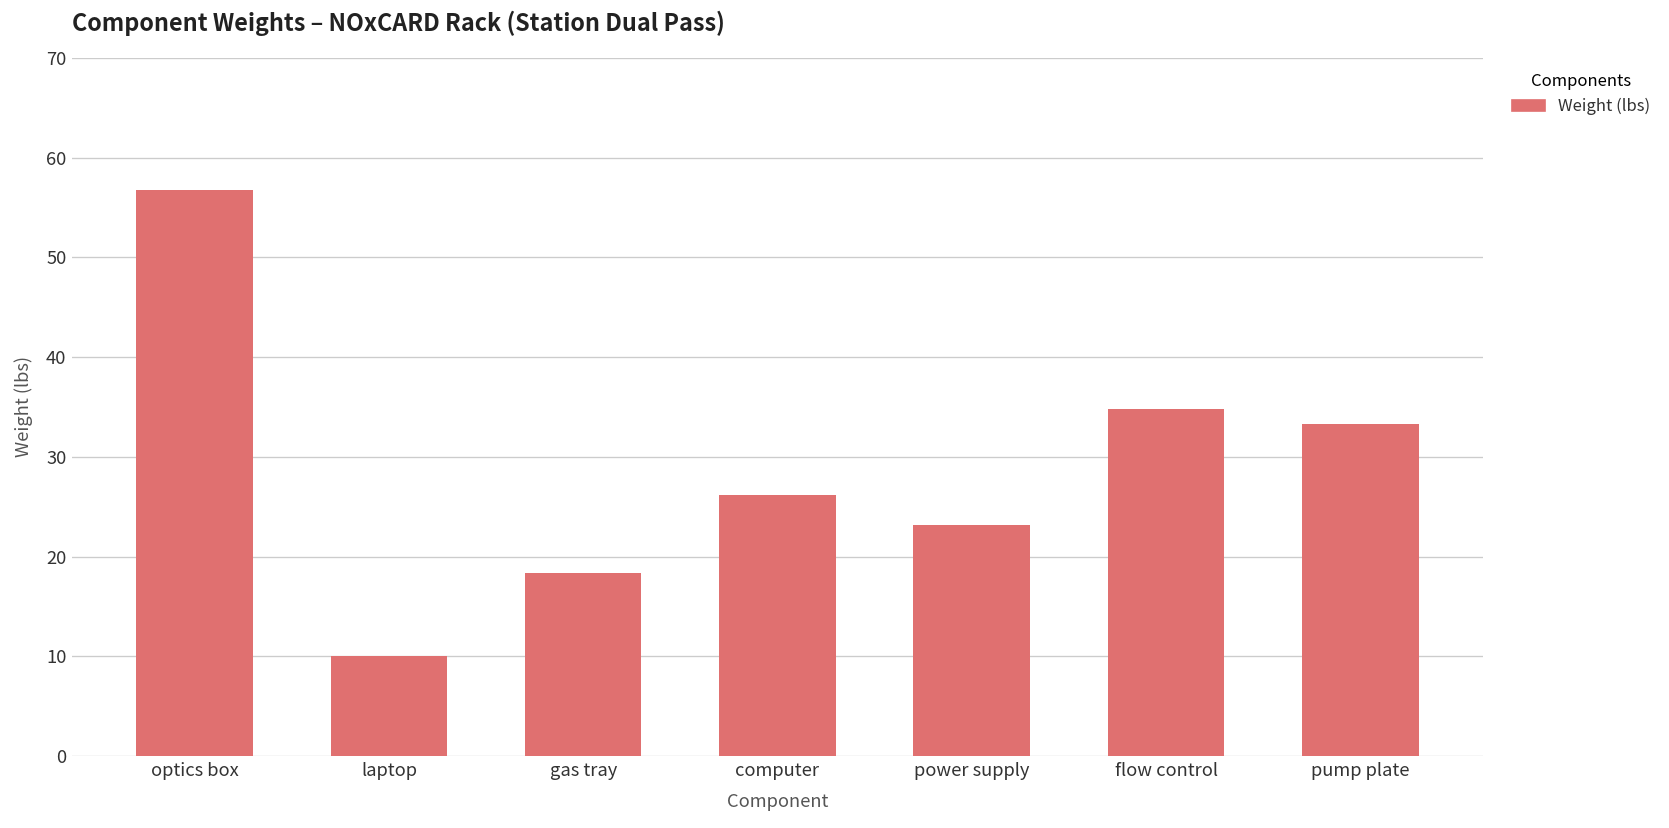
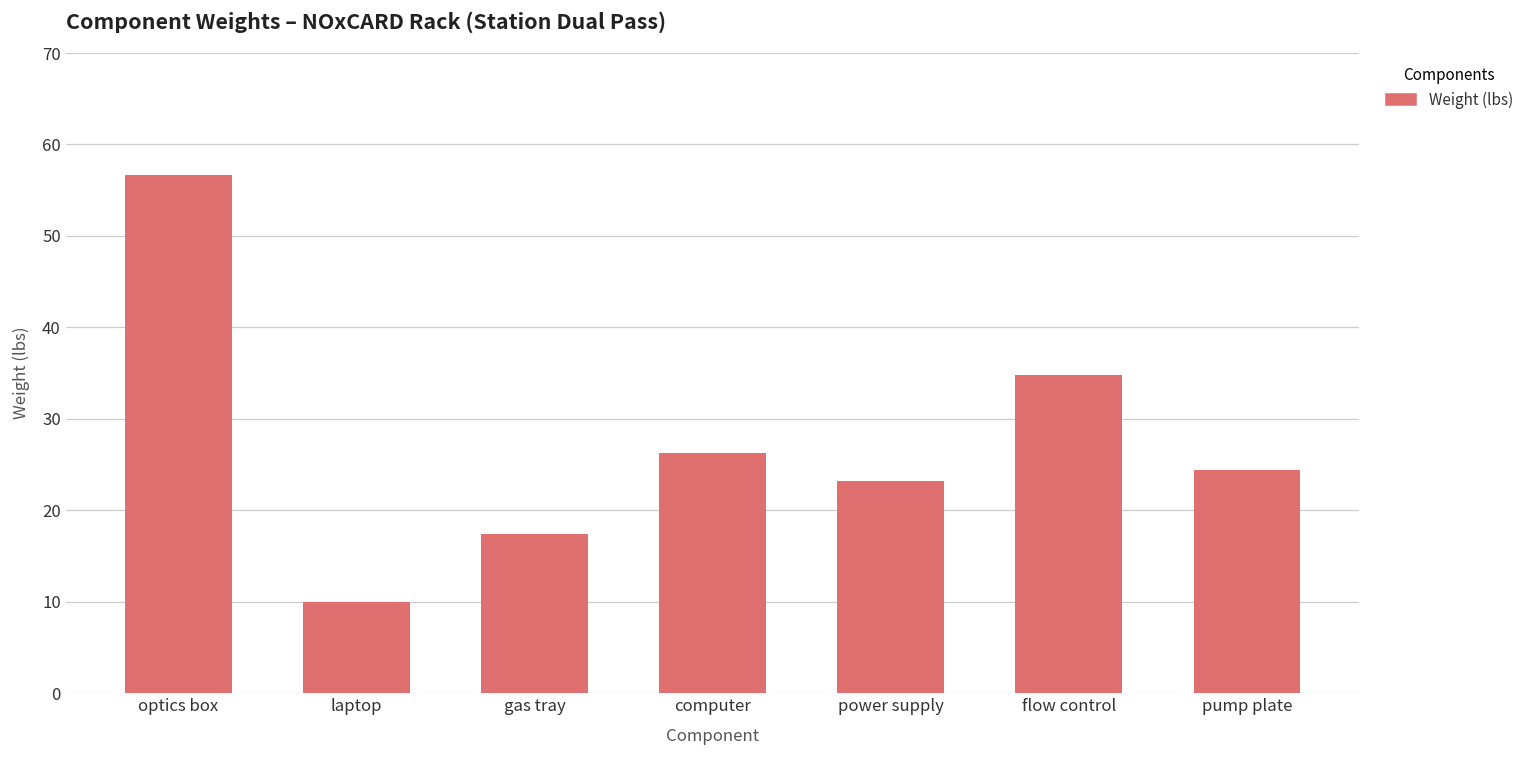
gas tray: 18 -> 17
pump plate: 33 -> 24
